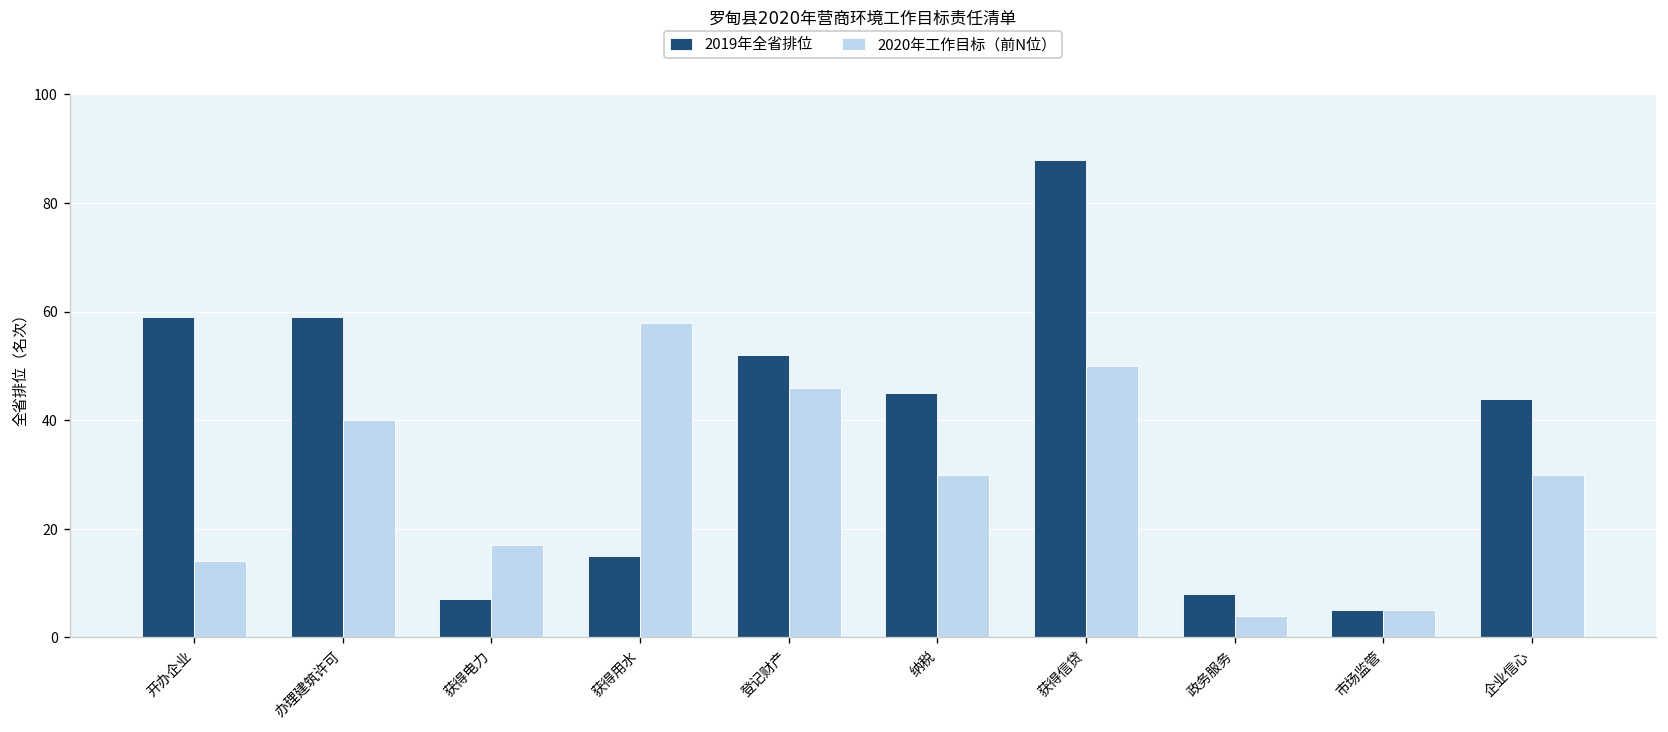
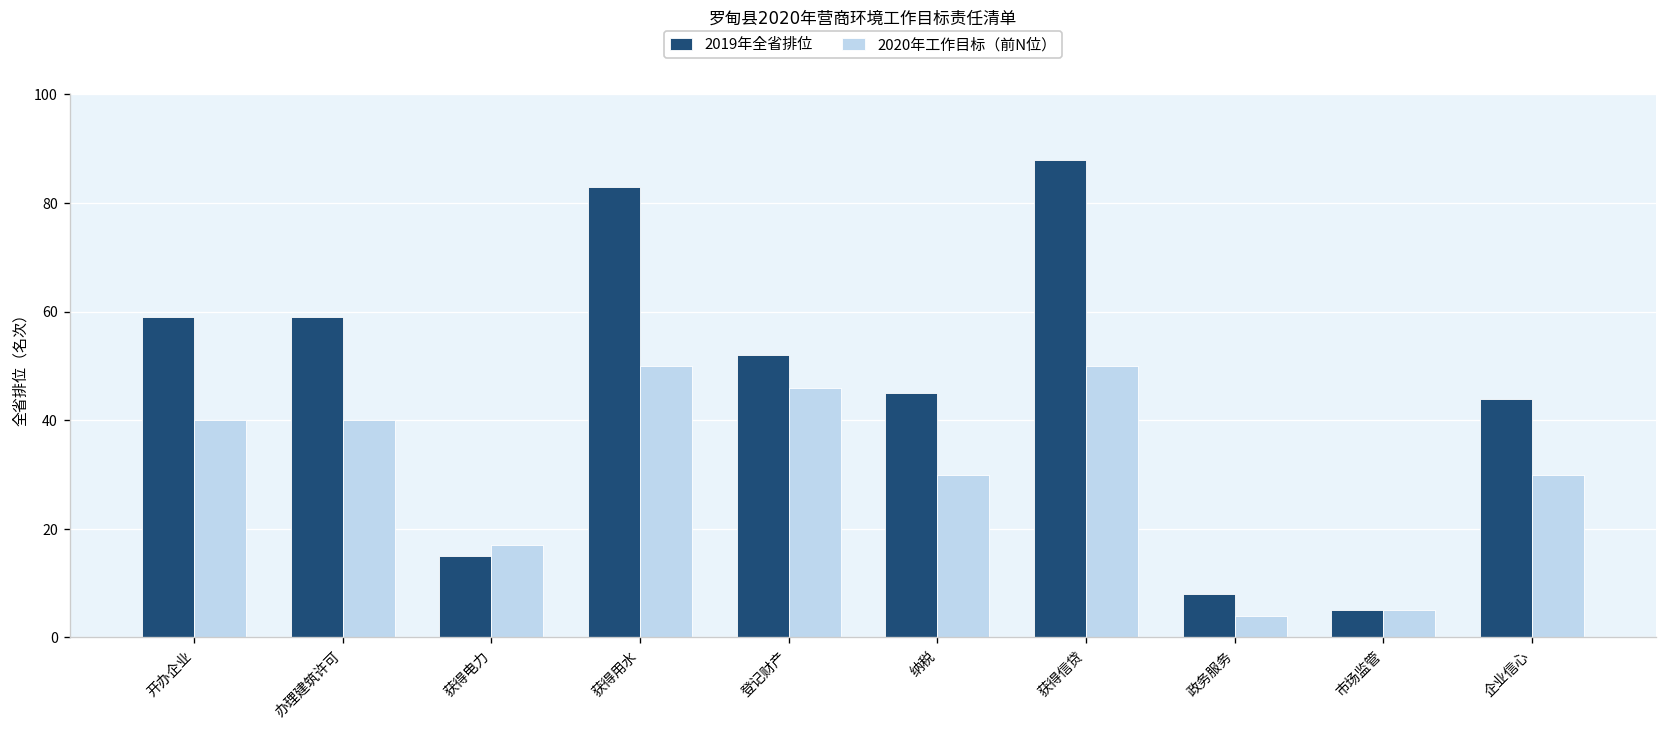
2020年工作目标（前N位）, 开办企业: 14 -> 40
2019年全省排位, 获得电力: 7 -> 15
2019年全省排位, 获得用水: 15 -> 83
2020年工作目标（前N位）, 获得用水: 58 -> 50
